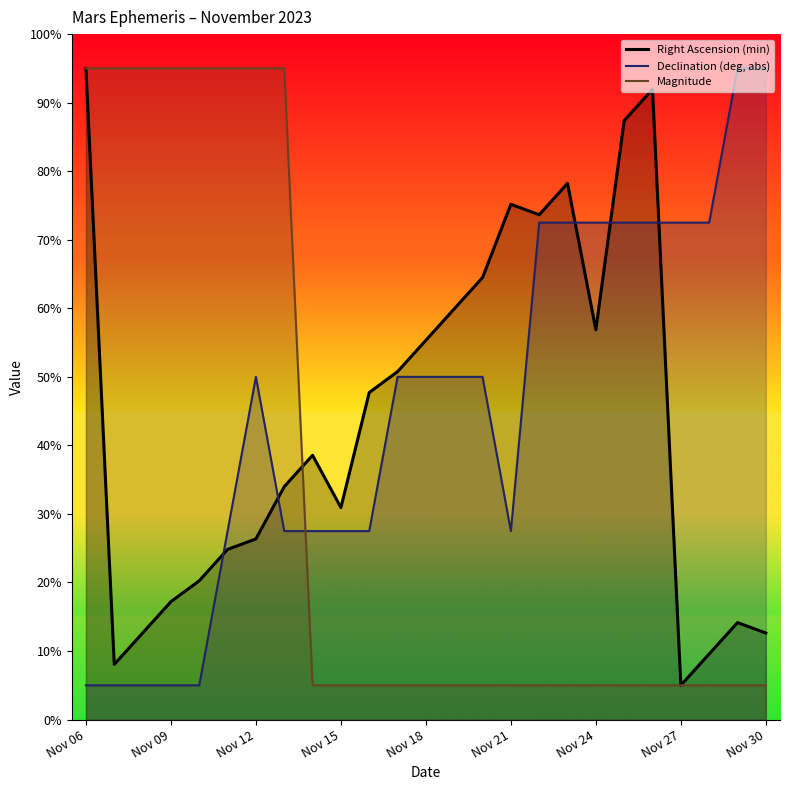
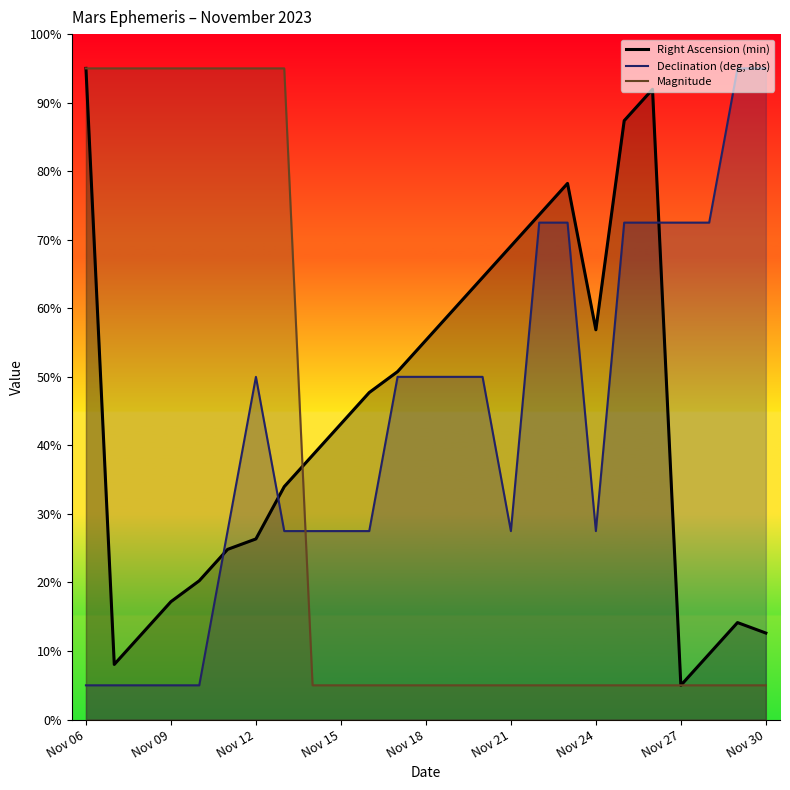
Right Ascension (min), Nov 15: 31% -> 43%
Right Ascension (min), Nov 21: 75% -> 69%
Declination (deg, abs), Nov 24: 73% -> 28%
